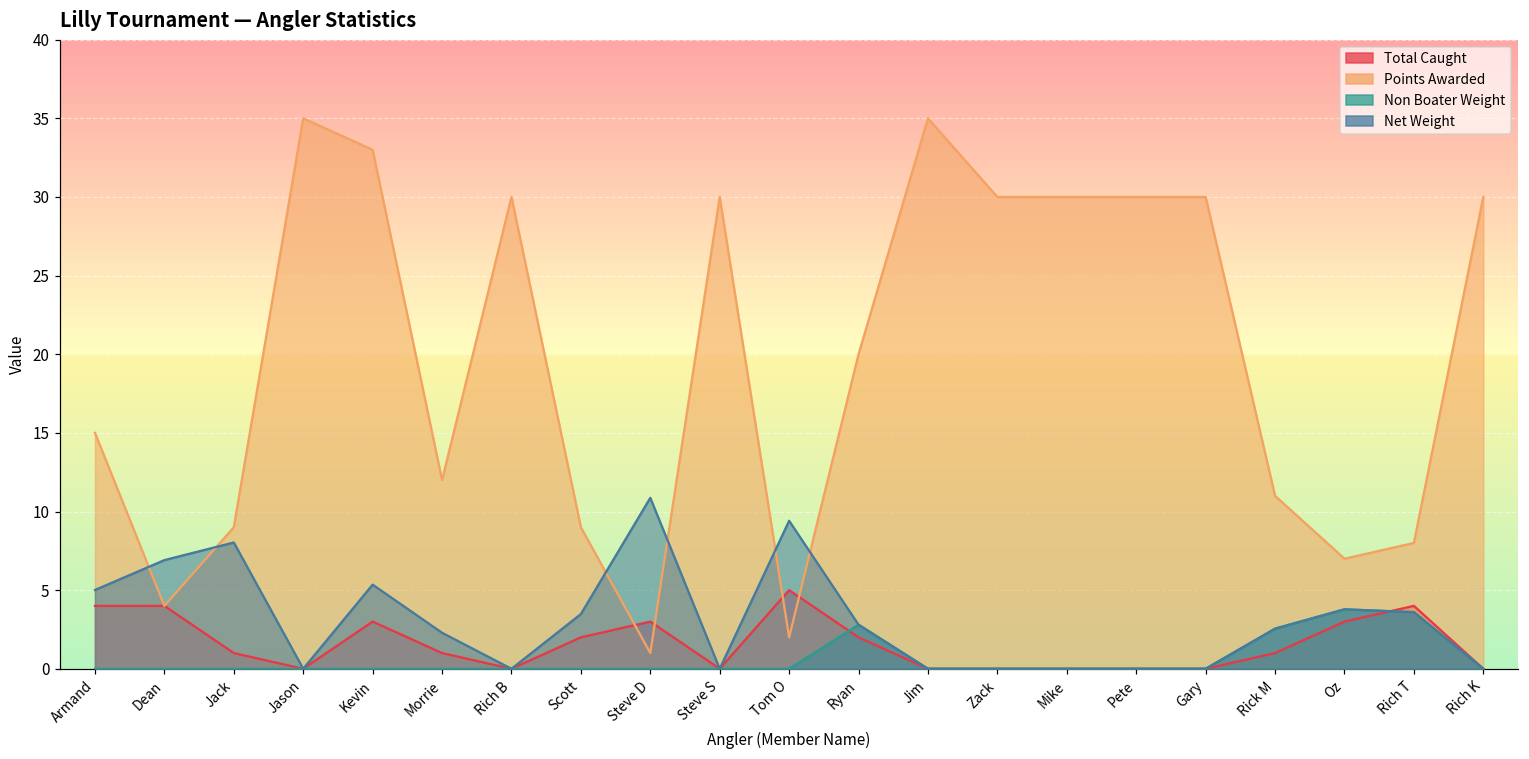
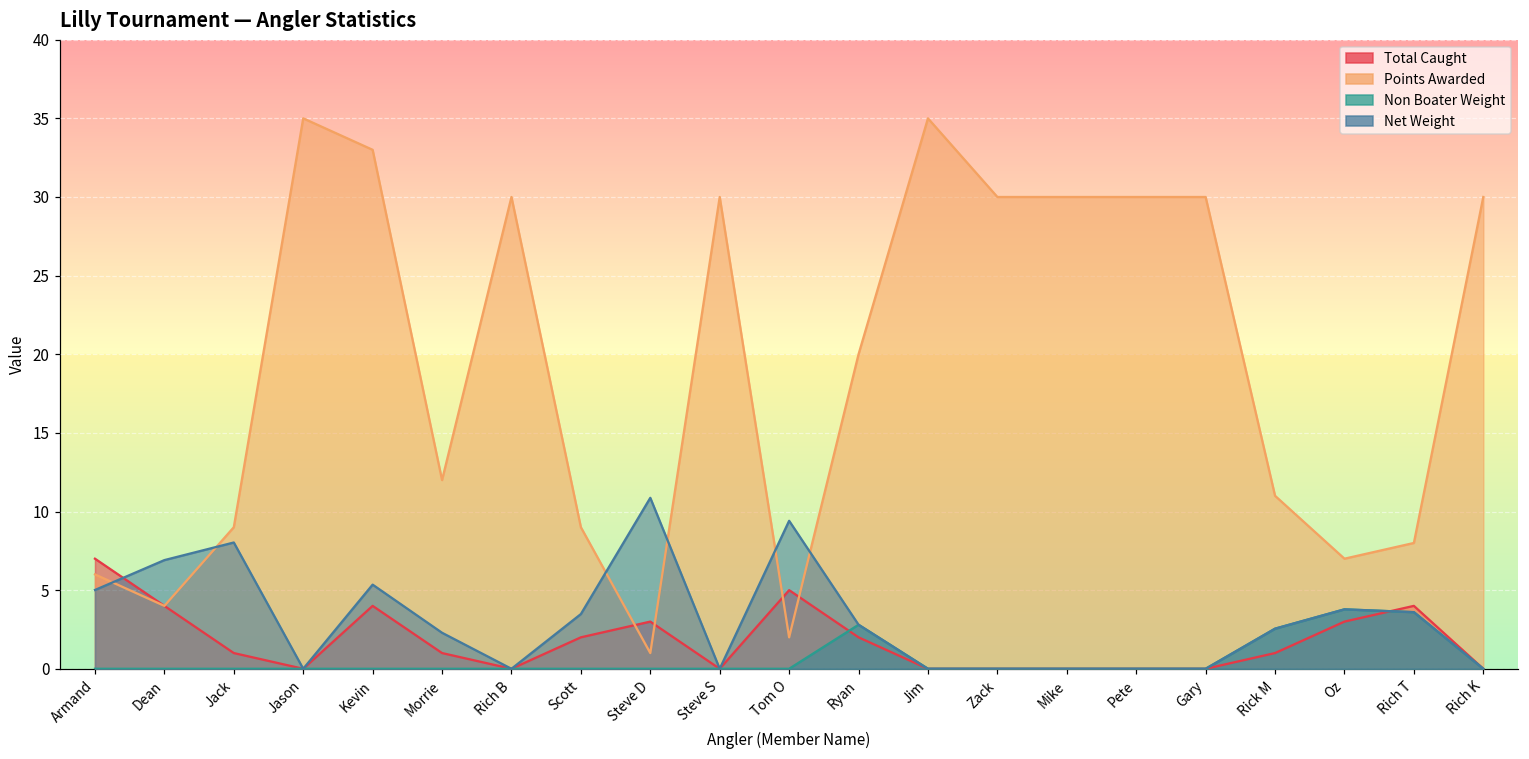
Total Caught, Armand: 4 -> 7
Points Awarded, Armand: 15 -> 6
Total Caught, Kevin: 3 -> 4
